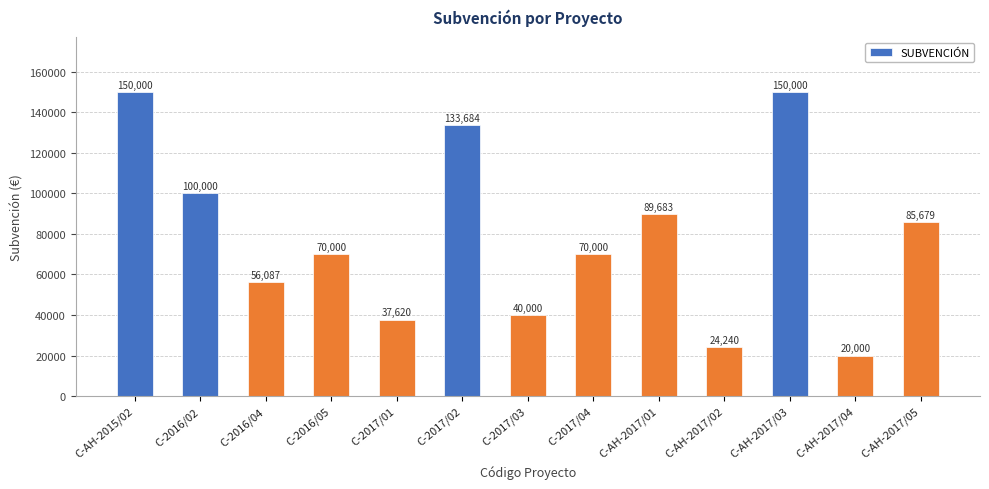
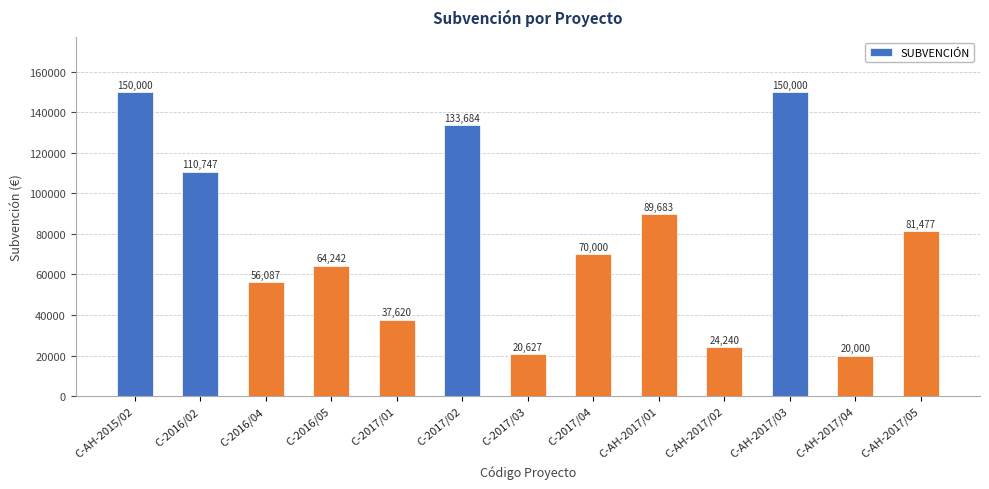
C-2016/02: 100,000 -> 110,747
C-2016/05: 70,000 -> 64,242
C-2017/03: 40,000 -> 20,627
C-AH-2017/05: 85,679 -> 81,477
